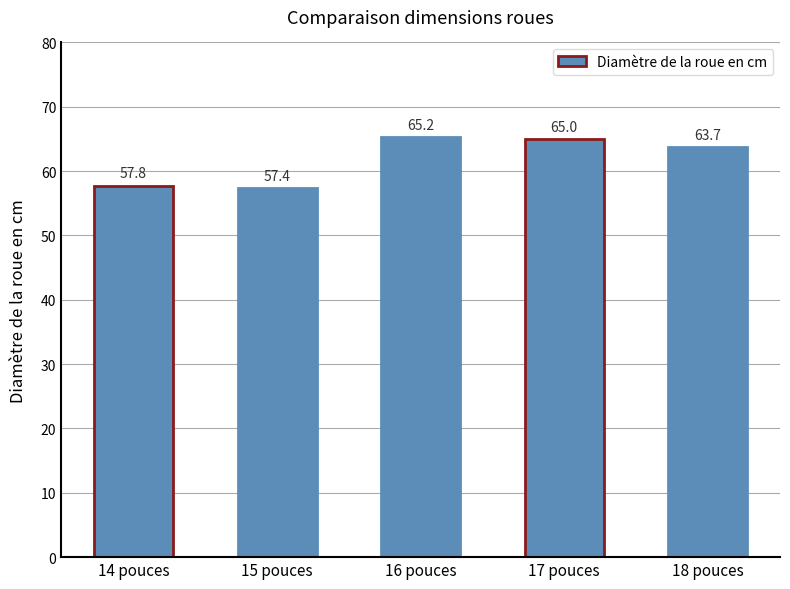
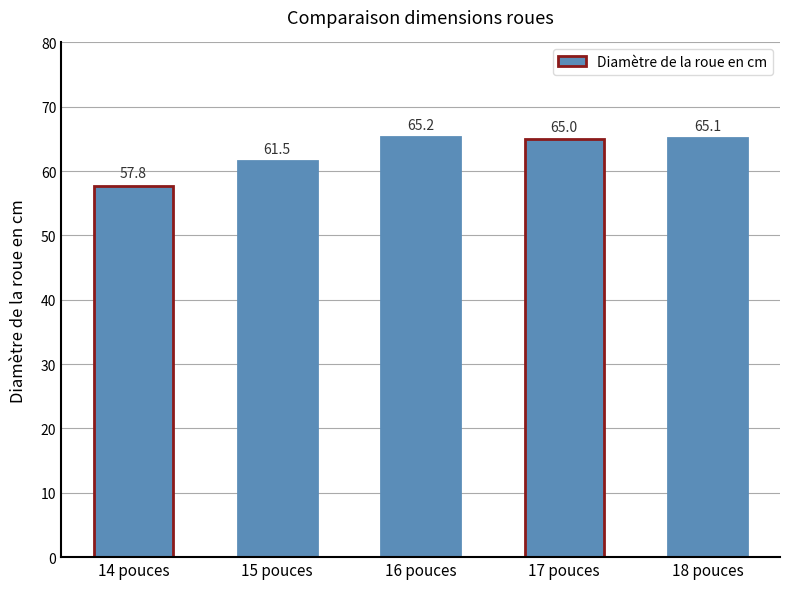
15 pouces: 57.4 -> 61.5
18 pouces: 63.7 -> 65.1
